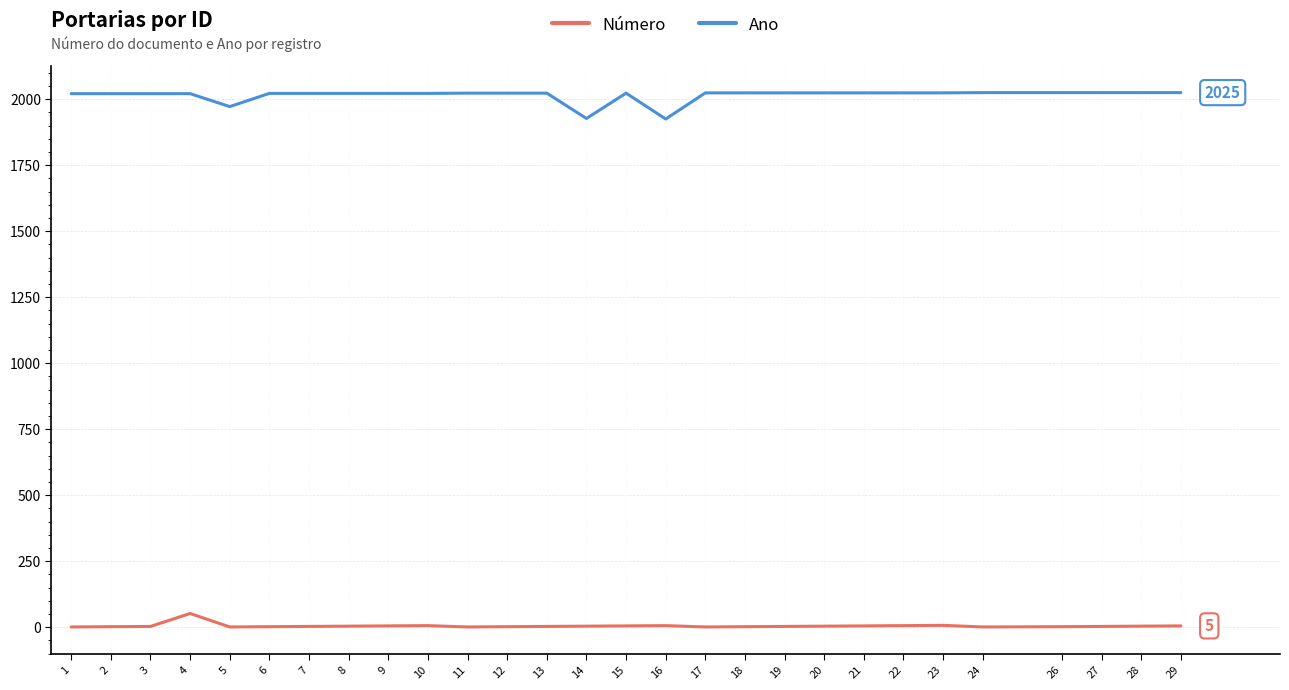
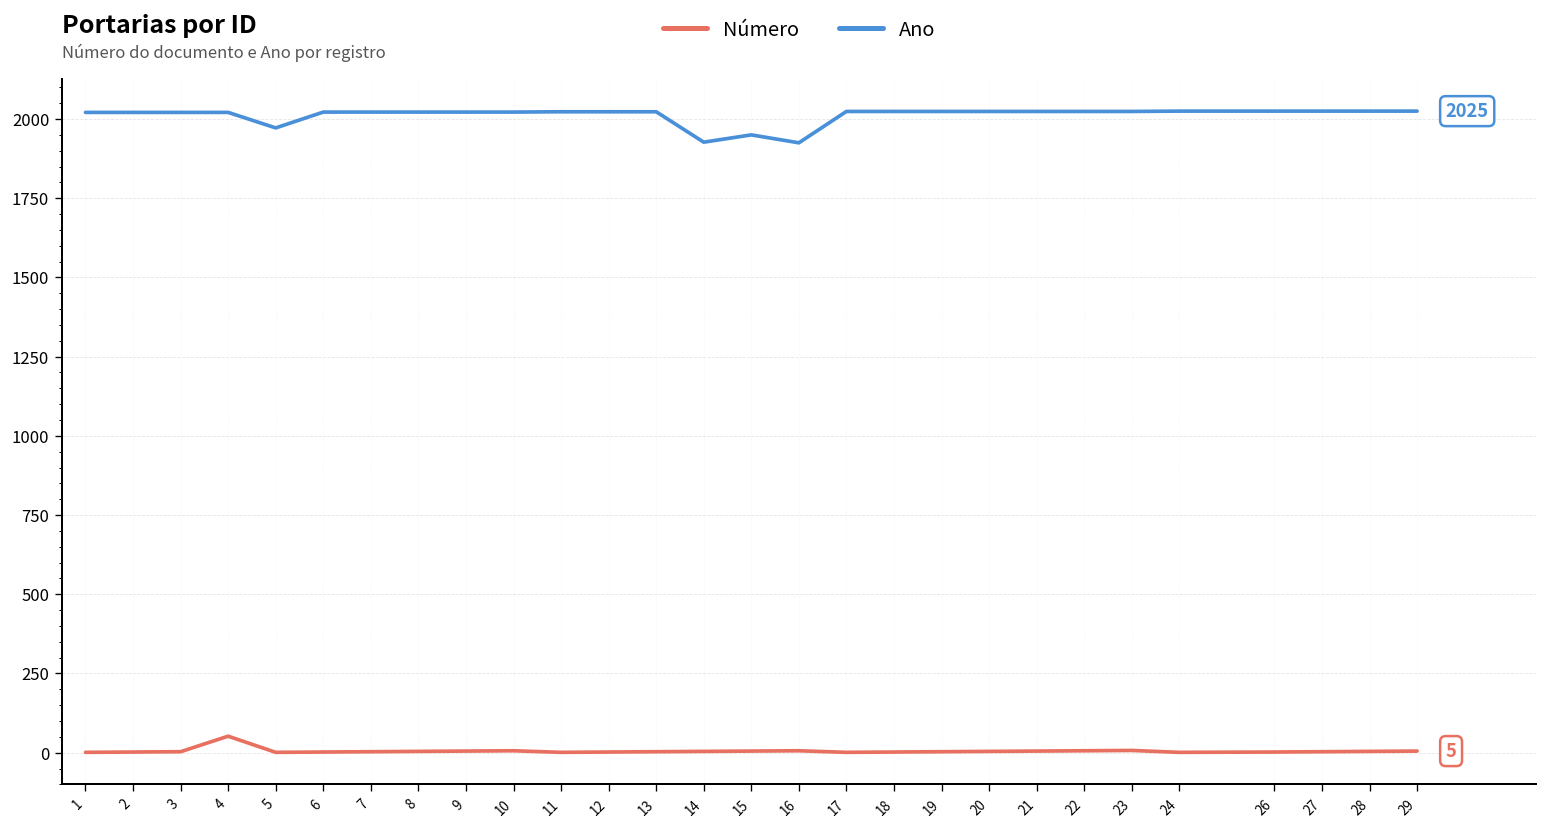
Ano, 15: 2020 -> 1950
